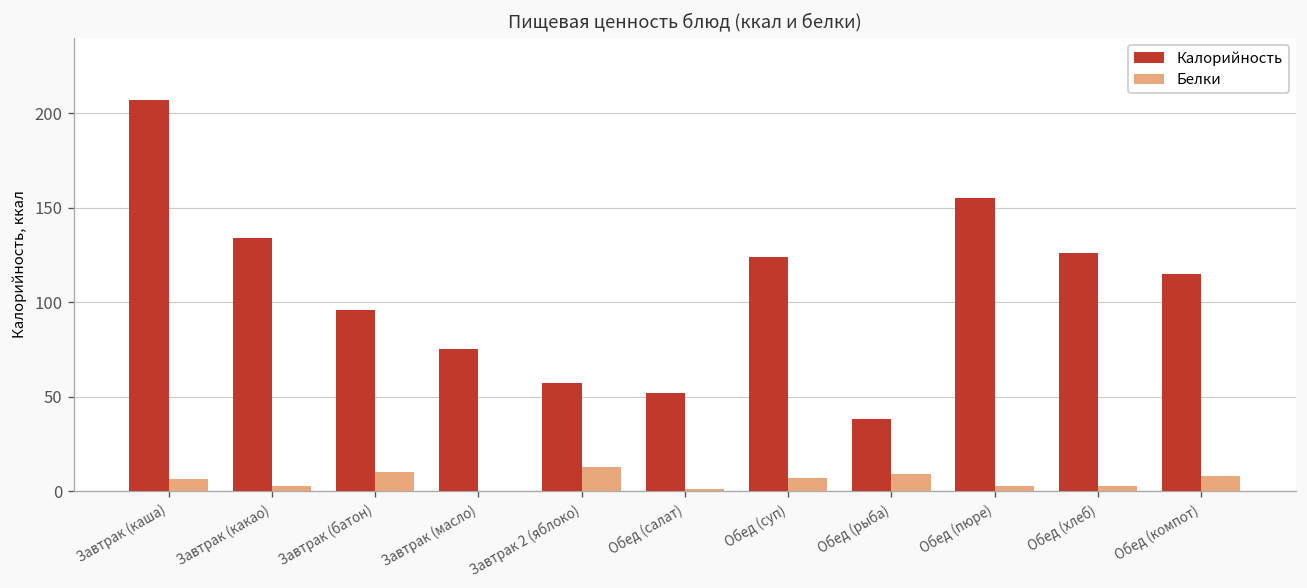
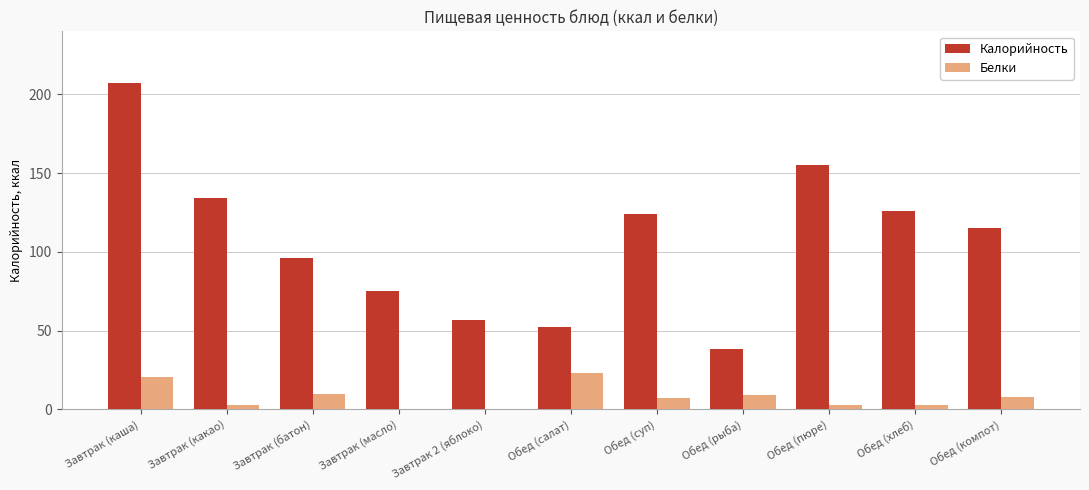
Белки, Завтрак (каша): 6 -> 21
Белки, Завтрак 2 (яблоко): 13 -> 0
Белки, Обед (салат): 1 -> 23
